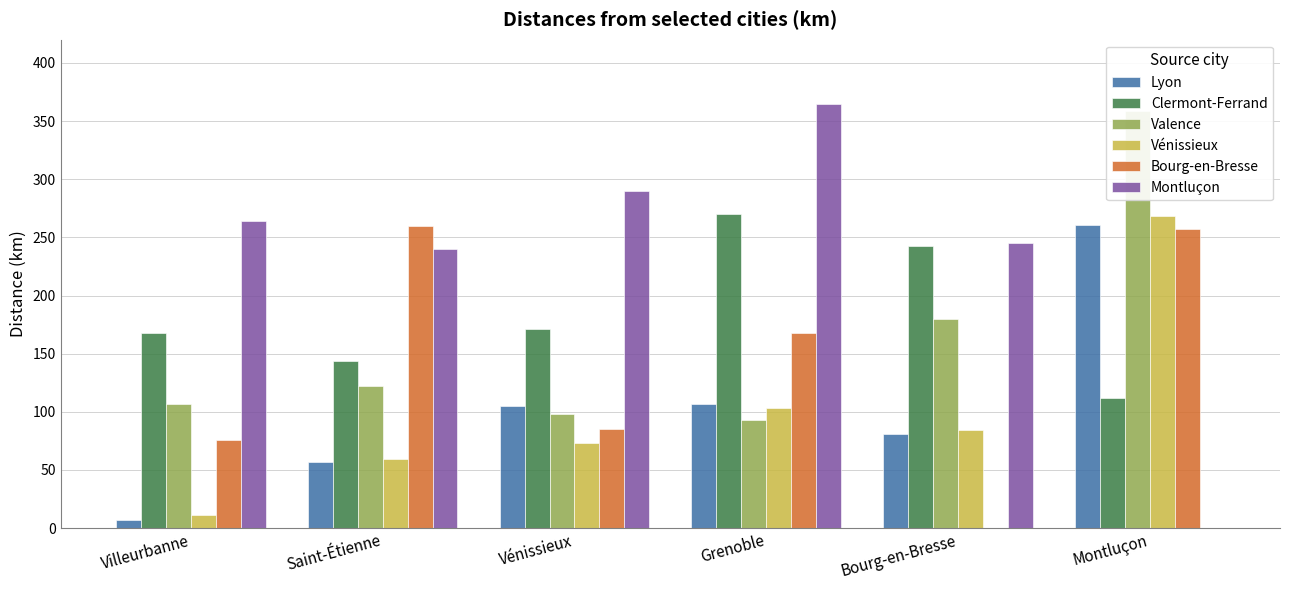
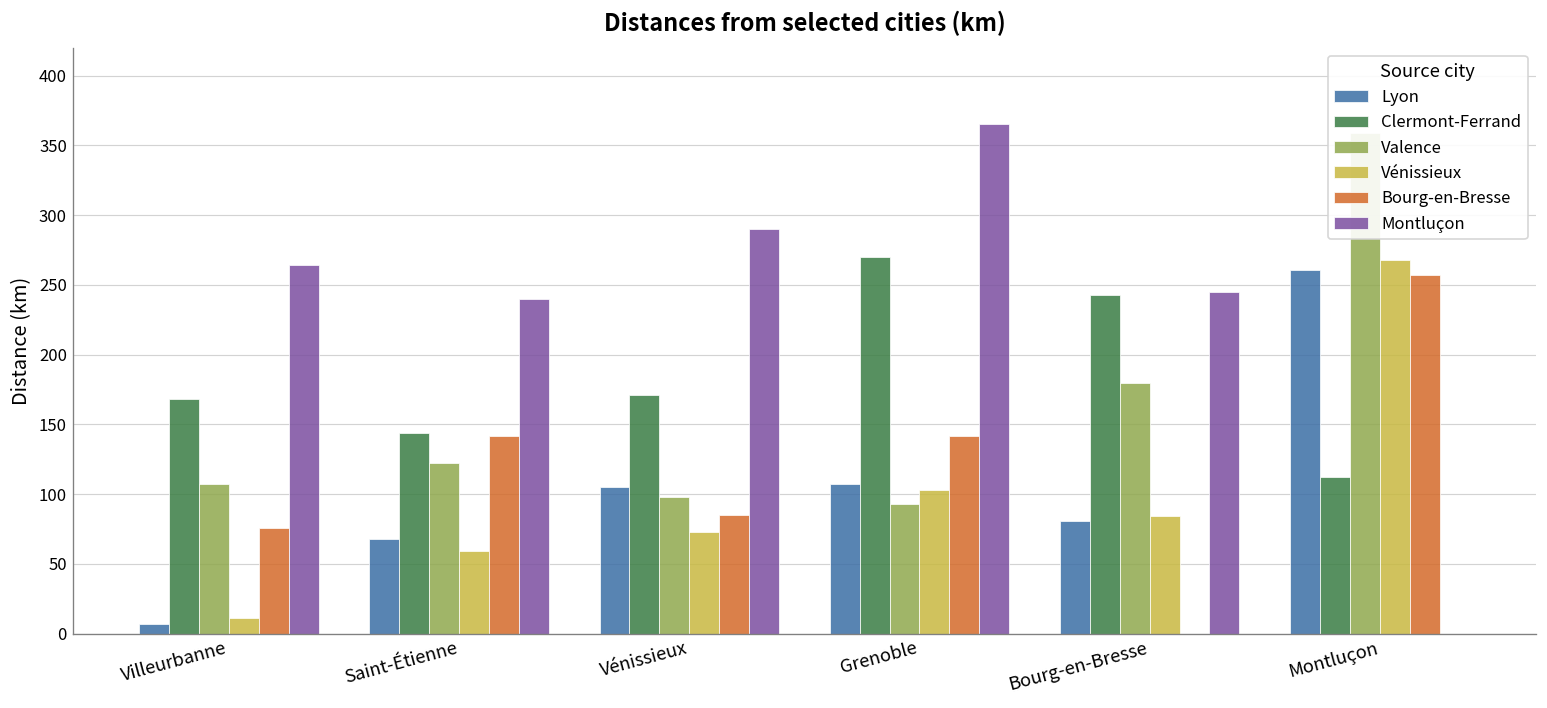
Lyon, Saint-Étienne: 57 -> 68
Bourg-en-Bresse, Saint-Étienne: 260 -> 142
Bourg-en-Bresse, Grenoble: 168 -> 142
